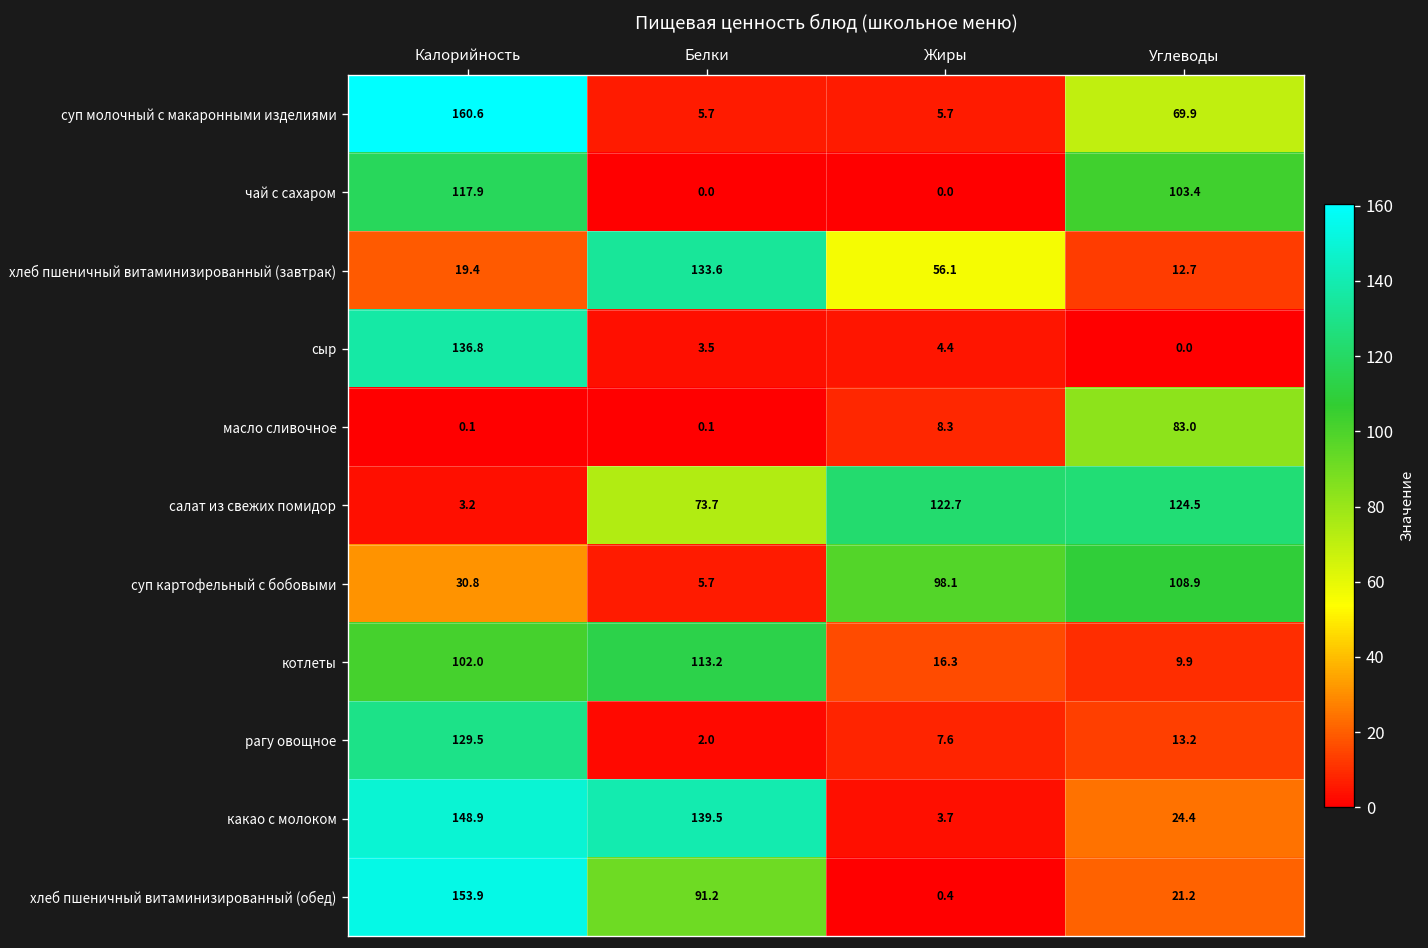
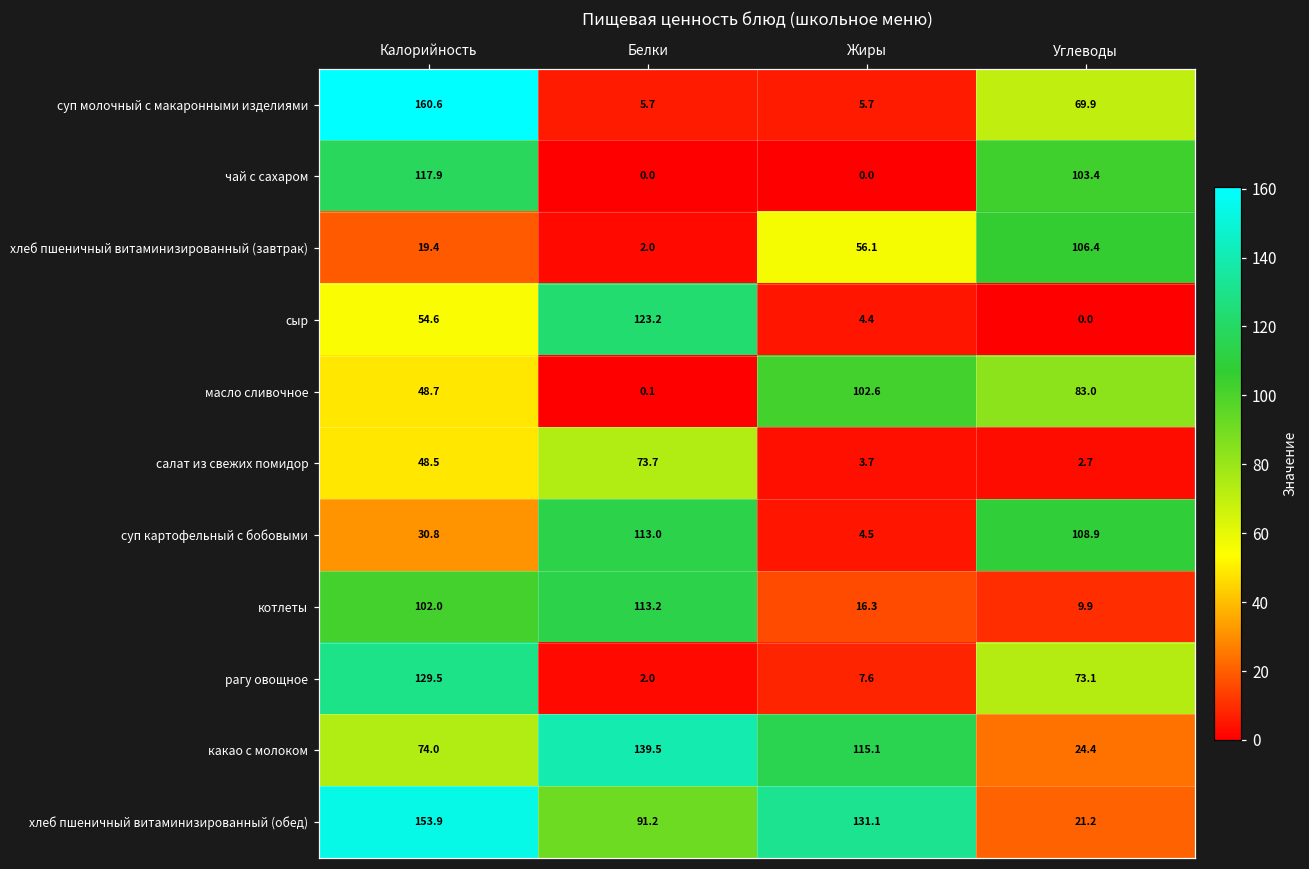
хлеб пшеничный витаминизированный (завтрак), Белки: 133.6 -> 2.0
хлеб пшеничный витаминизированный (завтрак), Углеводы: 12.7 -> 106.4
сыр, Калорийность: 136.8 -> 54.6
сыр, Белки: 3.5 -> 123.2
масло сливочное, Калорийность: 0.1 -> 48.7
масло сливочное, Жиры: 8.3 -> 102.6
салат из свежих помидор, Калорийность: 3.2 -> 48.5
салат из свежих помидор, Жиры: 122.7 -> 3.7
салат из свежих помидор, Углеводы: 124.5 -> 2.7
суп картофельный с бобовыми, Белки: 5.7 -> 113.0
суп картофельный с бобовыми, Жиры: 98.1 -> 4.5
рагу овощное, Углеводы: 13.2 -> 73.1
какао с молоком, Калорийность: 148.9 -> 74.0
какао с молоком, Жиры: 3.7 -> 115.1
хлеб пшеничный витаминизированный (обед), Жиры: 0.4 -> 131.1
